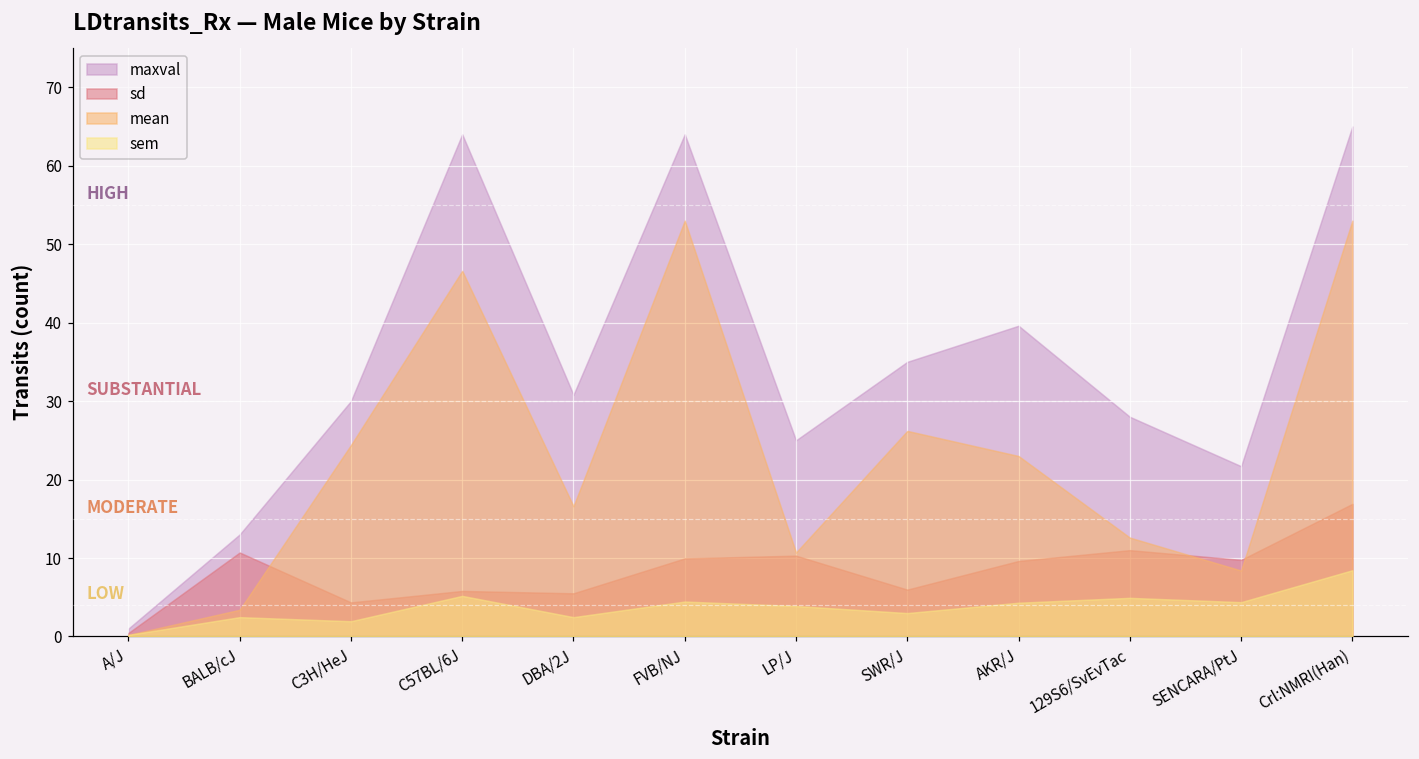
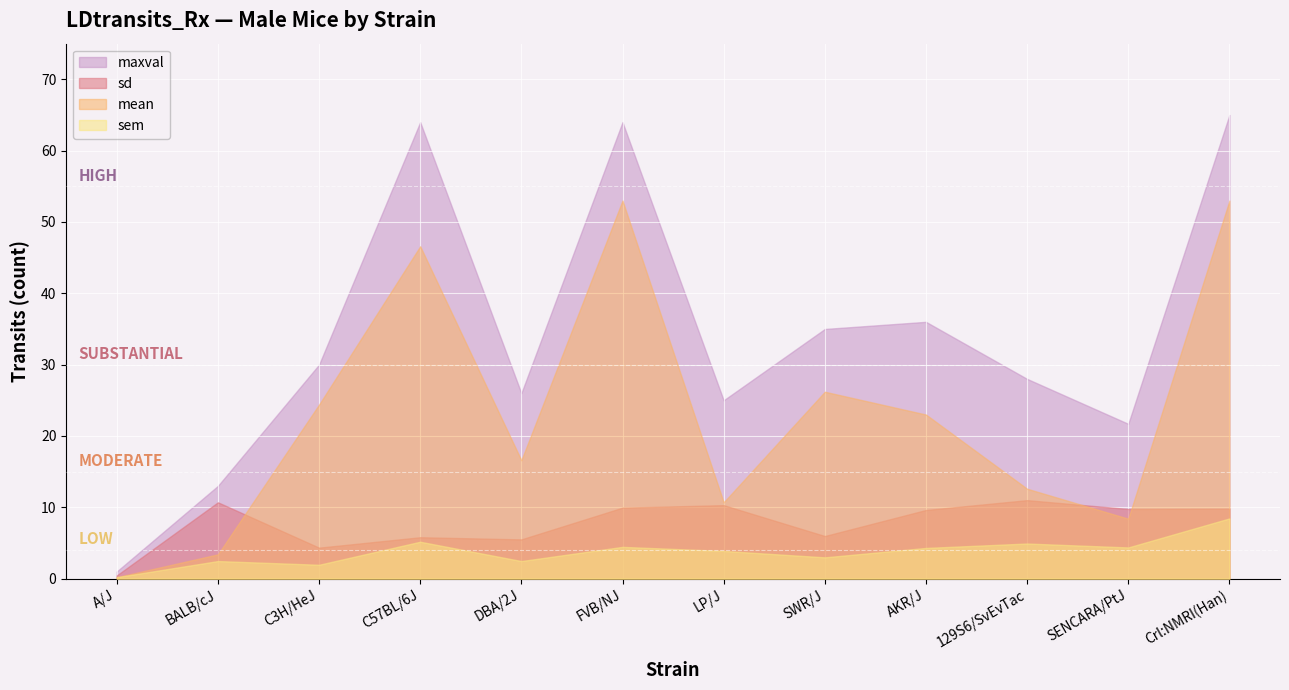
maxval, DBA/2J: 31 -> 26
maxval, AKR/J: 40 -> 36
sd, Crl:NMRI(Han): 17 -> 10
